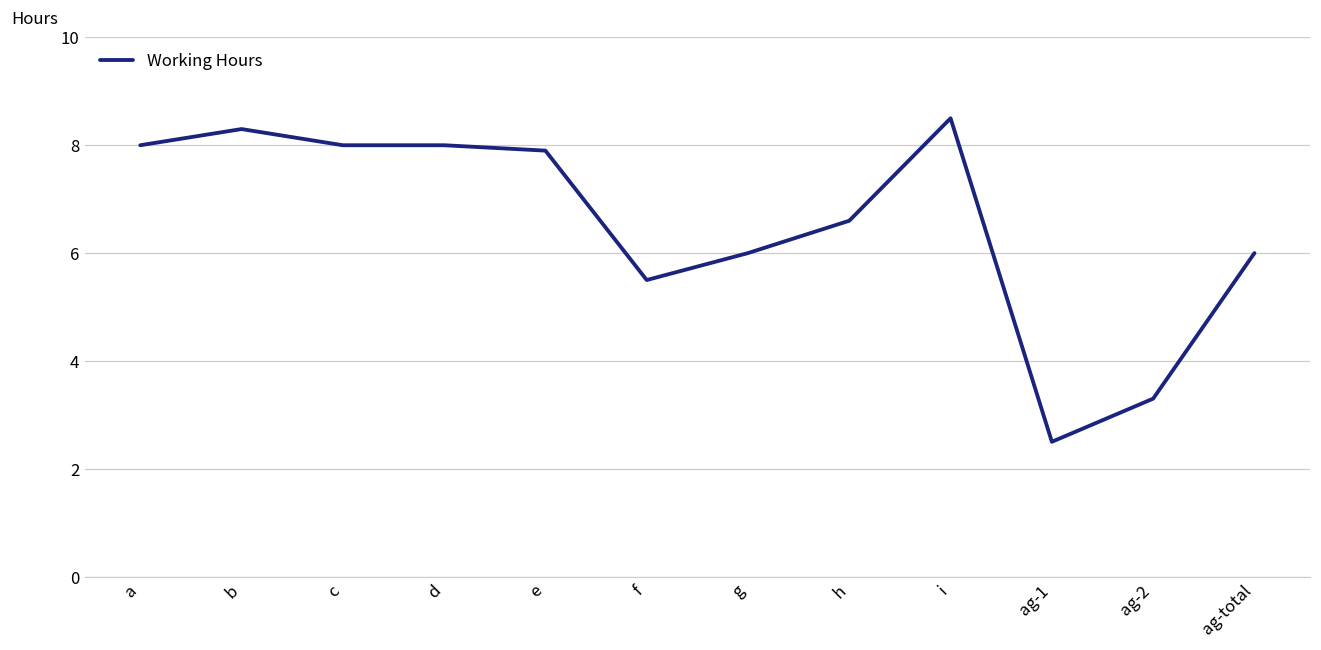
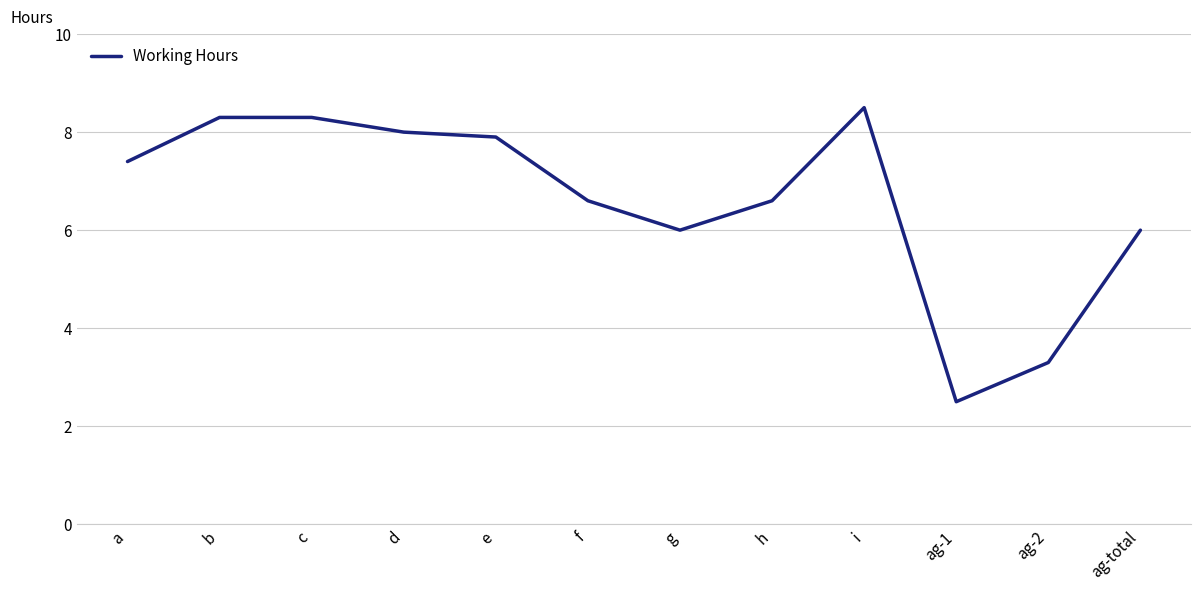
a: 8.0 -> 7.4
c: 8.0 -> 8.3
f: 5.5 -> 6.6
